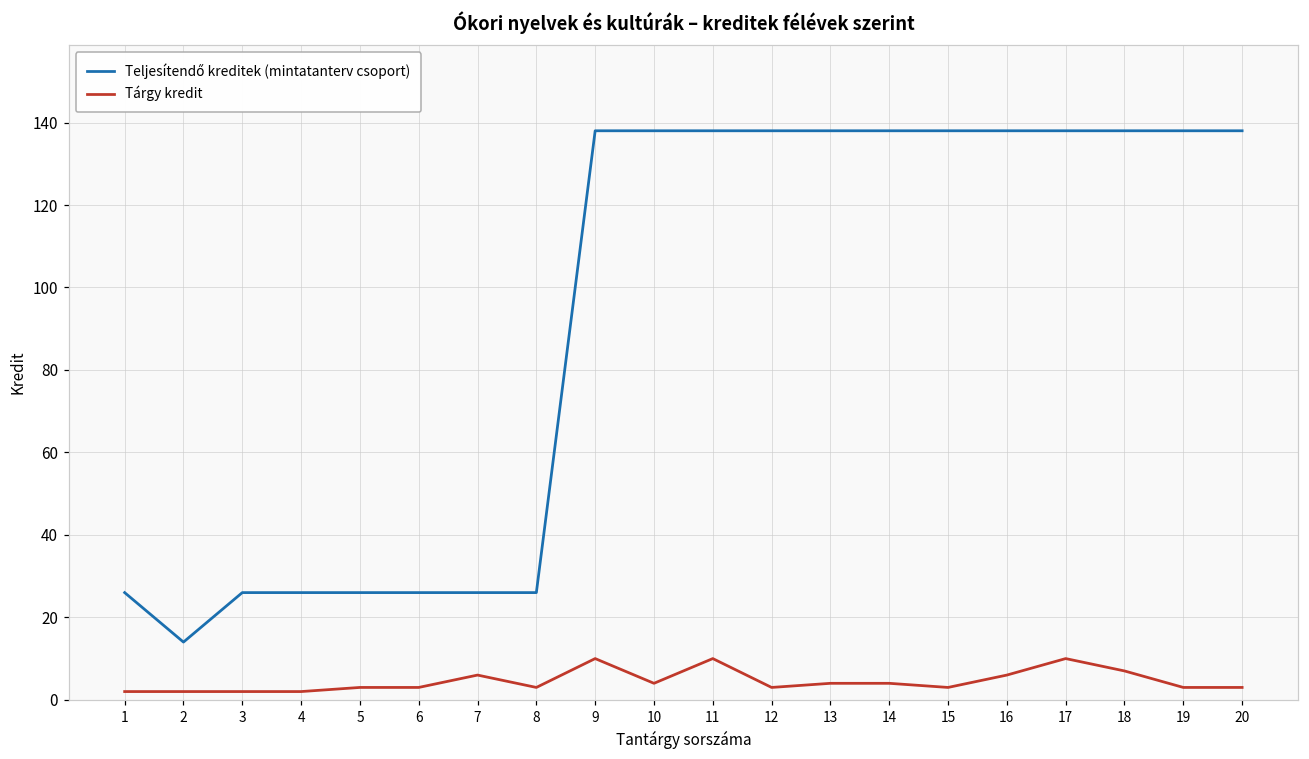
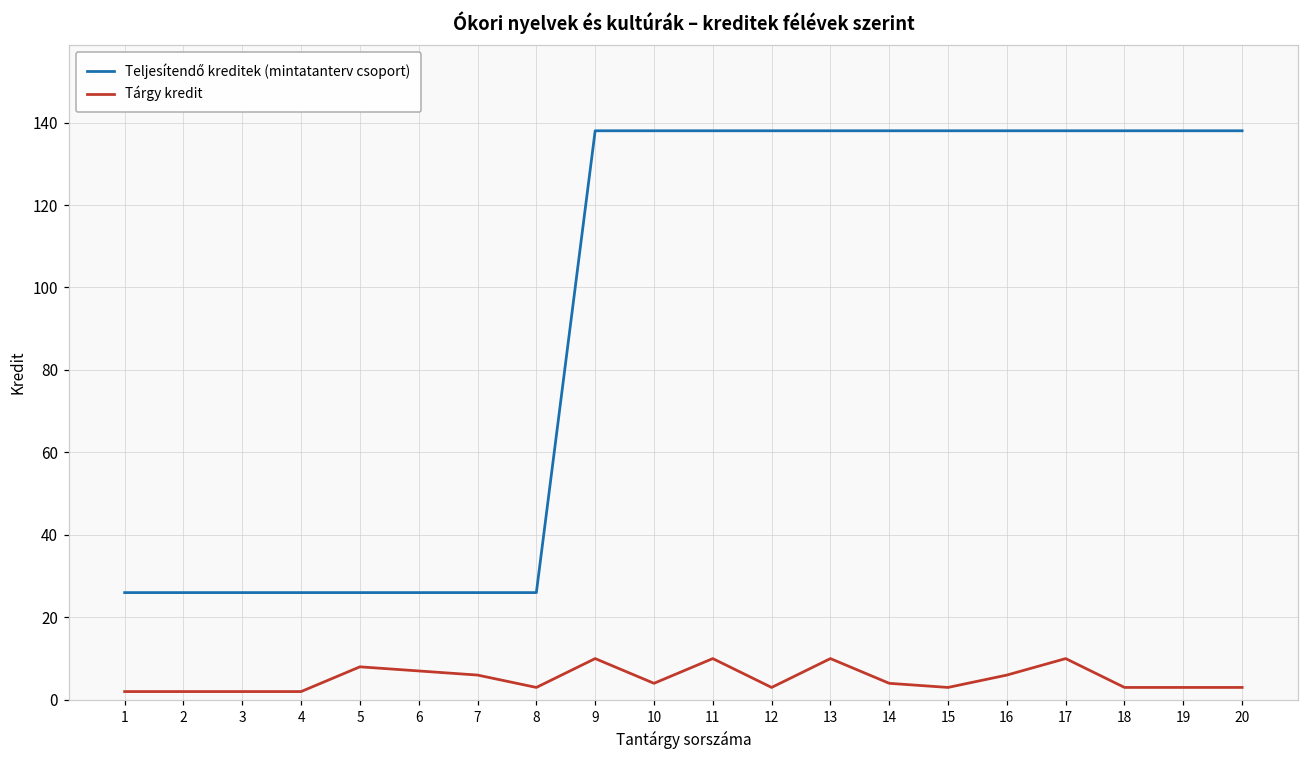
Teljesítendő kreditek (mintatanterv csoport), 2: 14 -> 26
Tárgy kredit, 5: 3 -> 8
Tárgy kredit, 6: 3 -> 7
Tárgy kredit, 13: 4 -> 10
Tárgy kredit, 18: 7 -> 3
